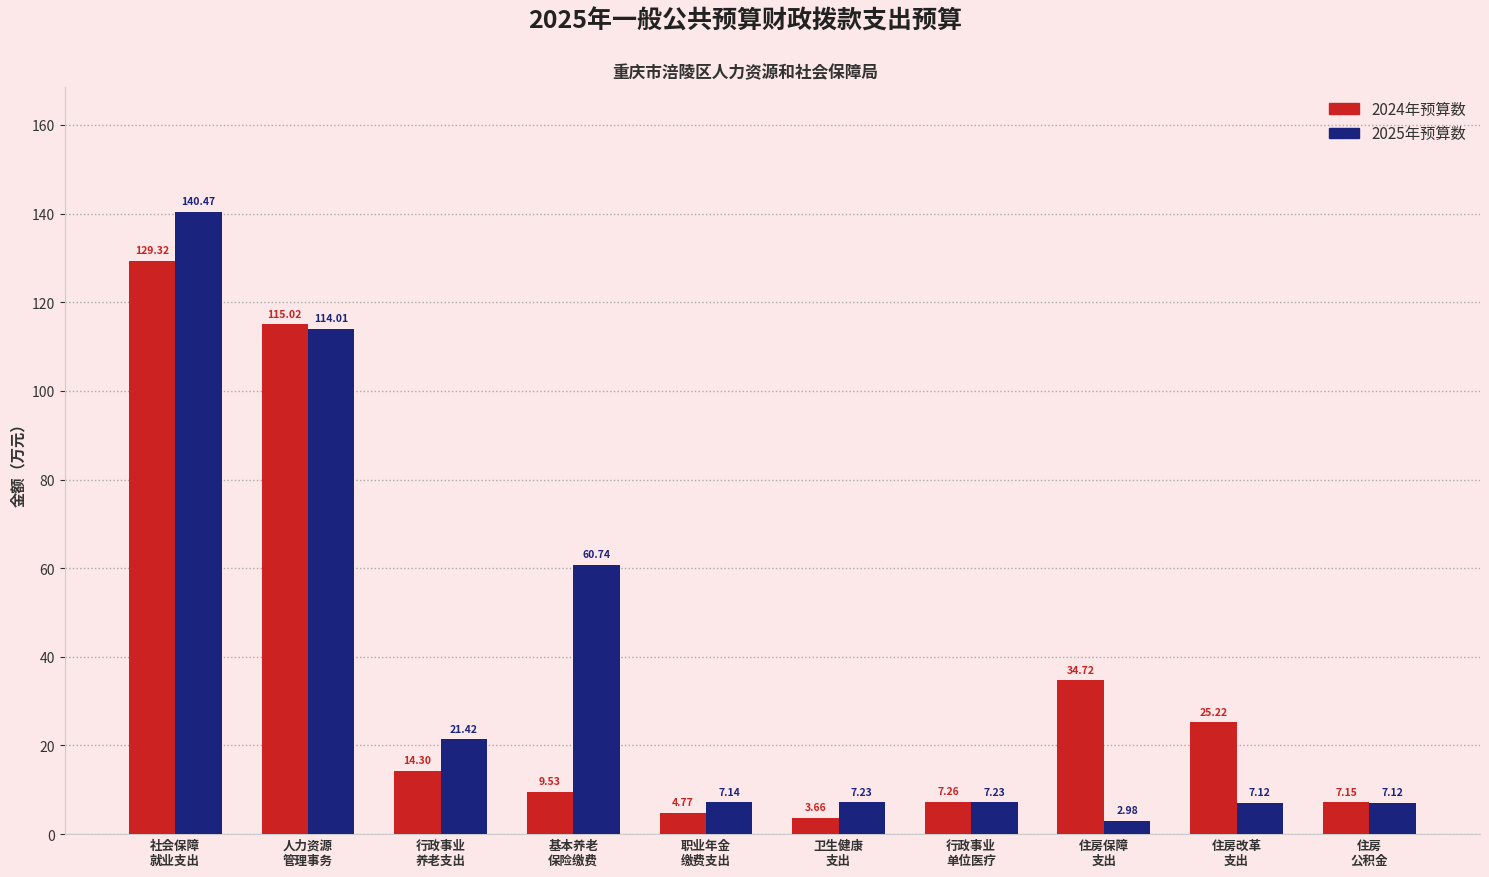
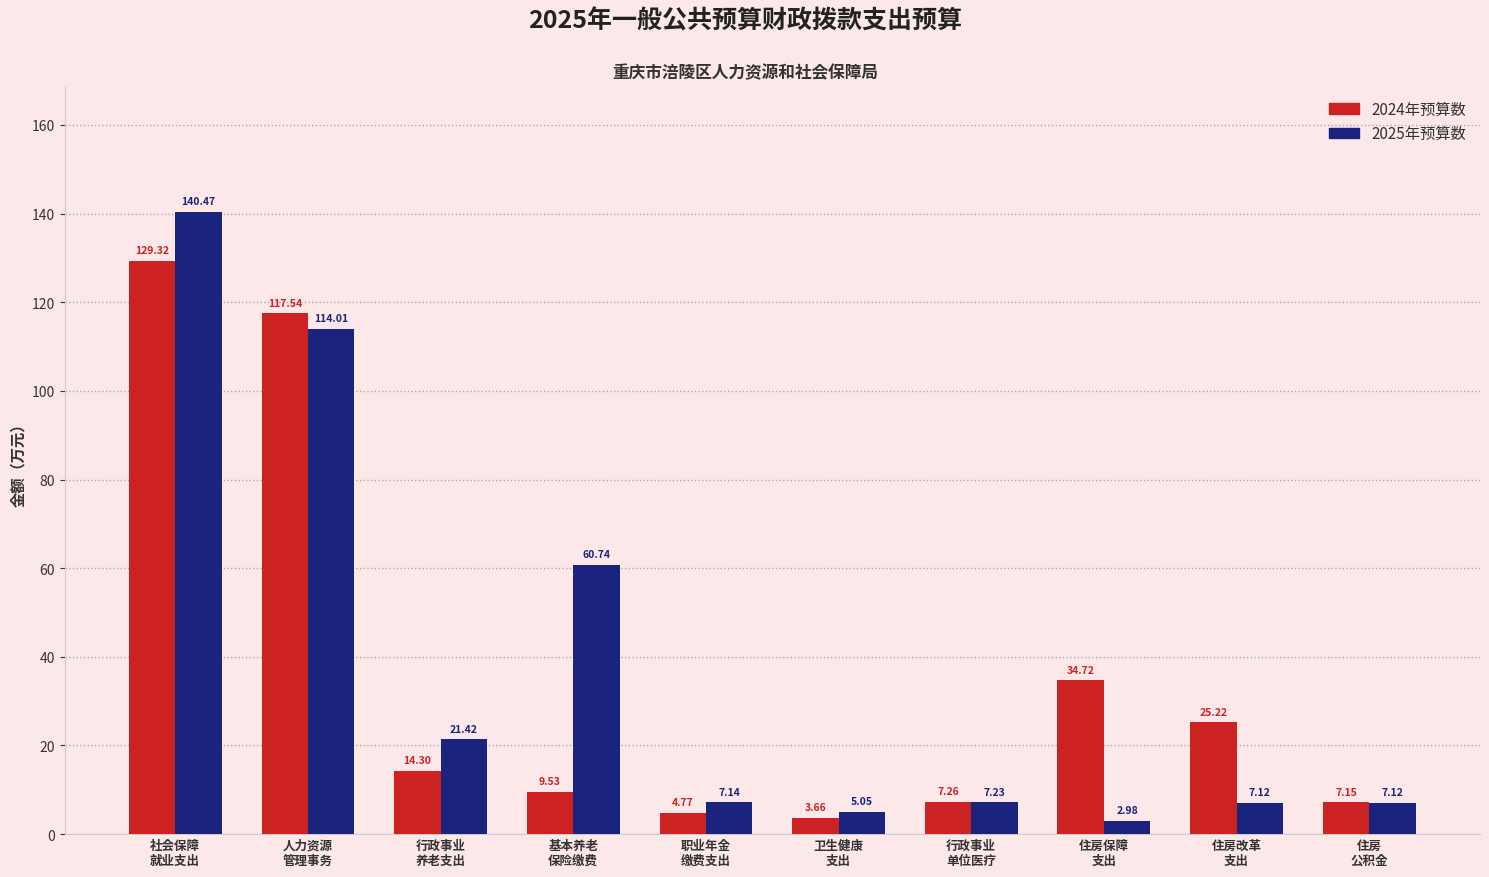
2024年预算数, 人力资源 管理事务: 115.02 -> 117.54
2025年预算数, 卫生健康 支出: 7.23 -> 5.05
